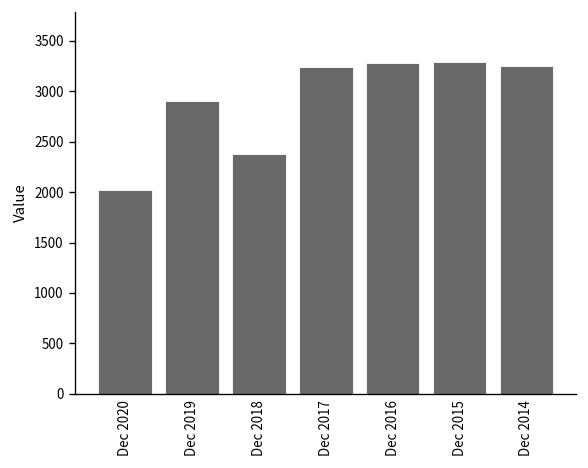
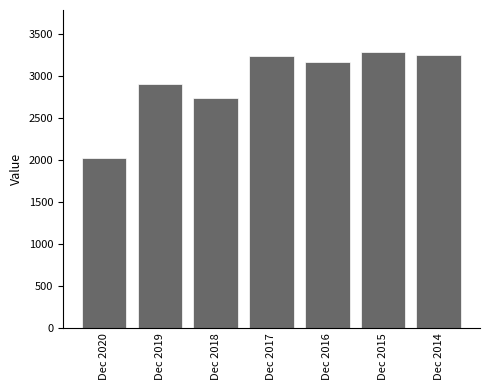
Dec 2018: 2400 -> 2700
Dec 2016: 3300 -> 3200
